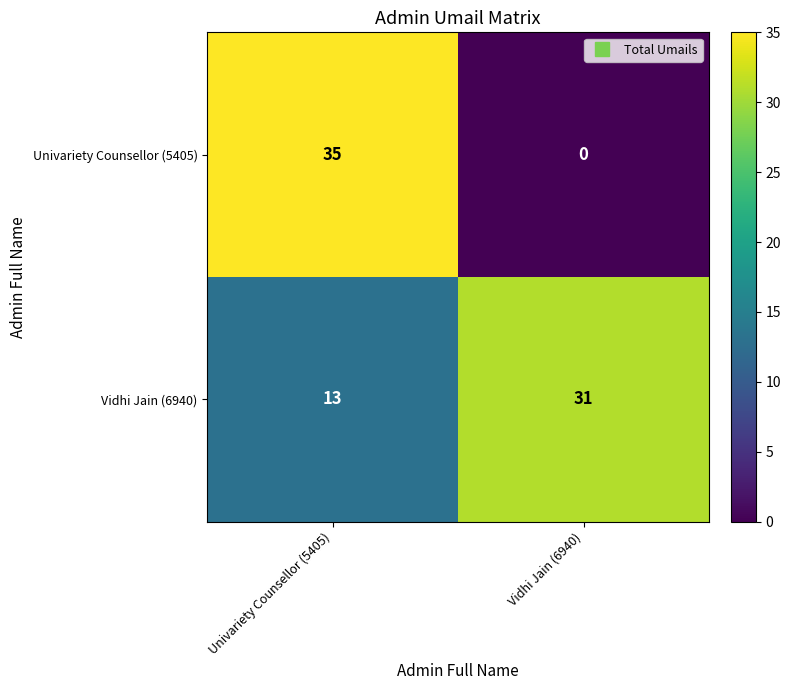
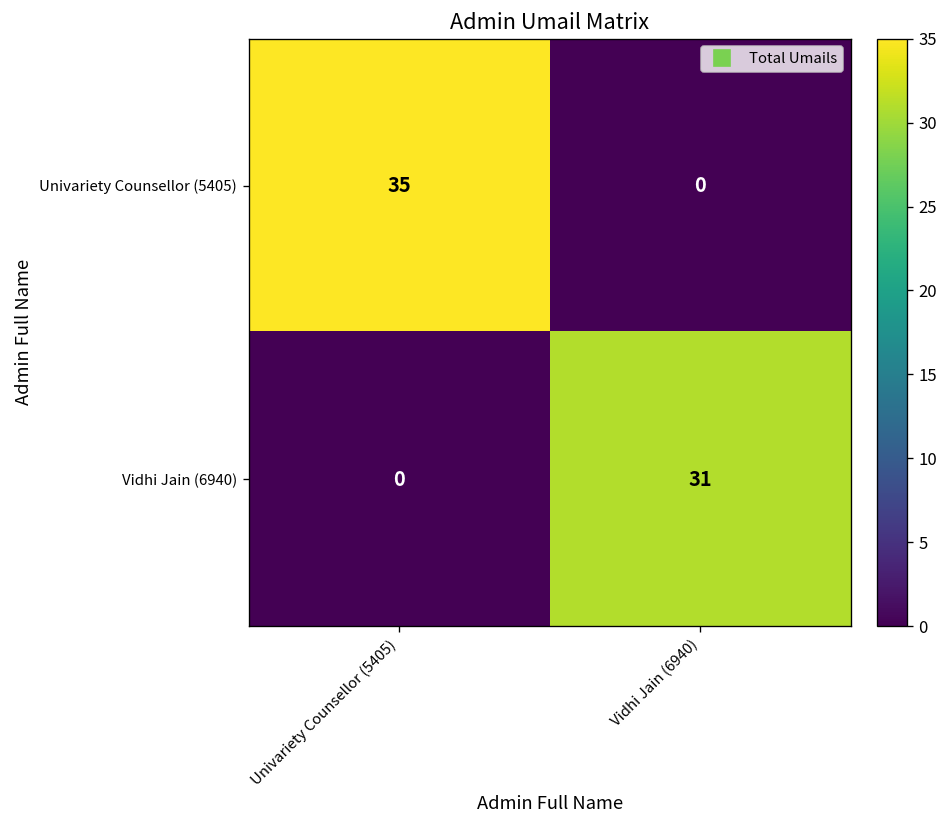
Vidhi Jain (6940), Univariety Counsellor (5405): 13 -> 0
